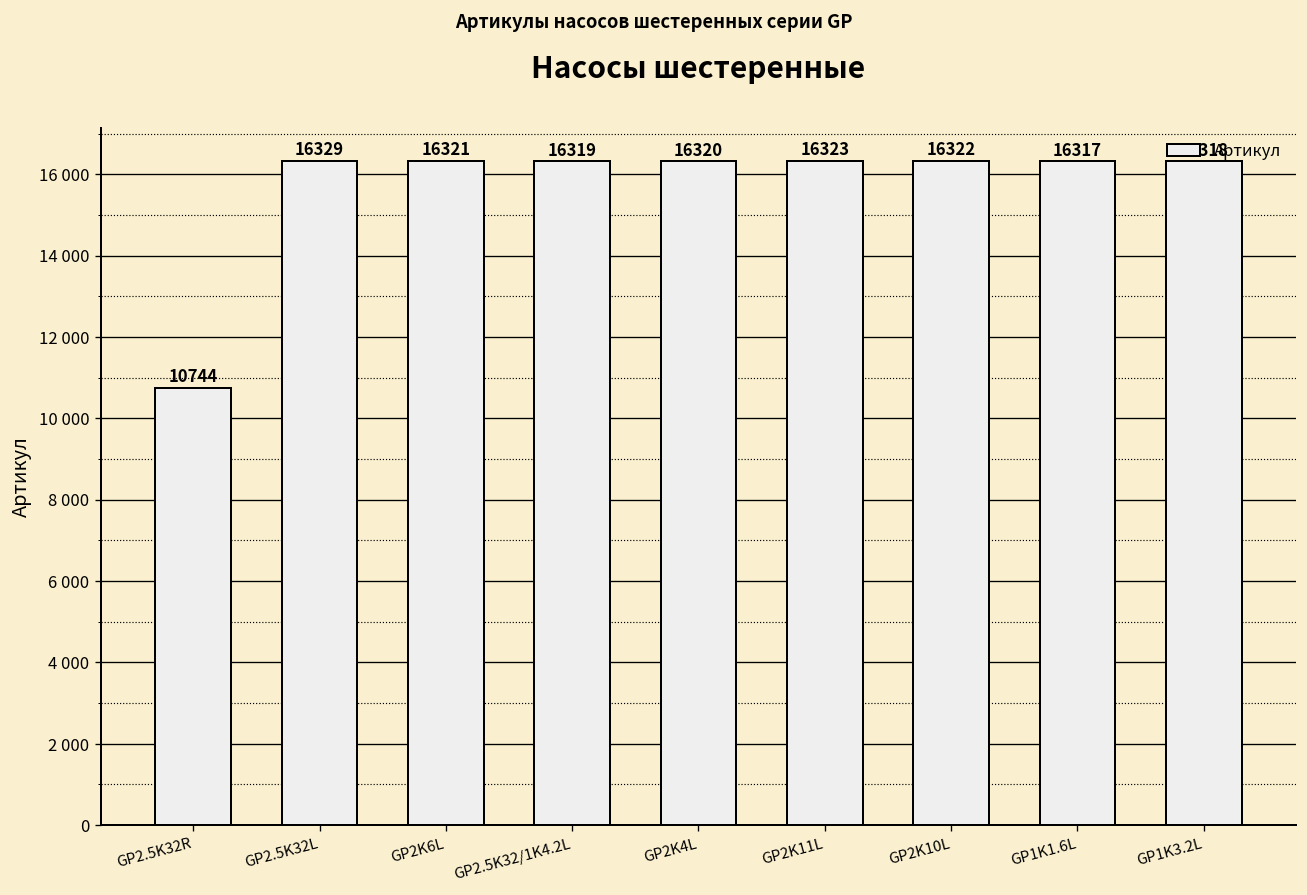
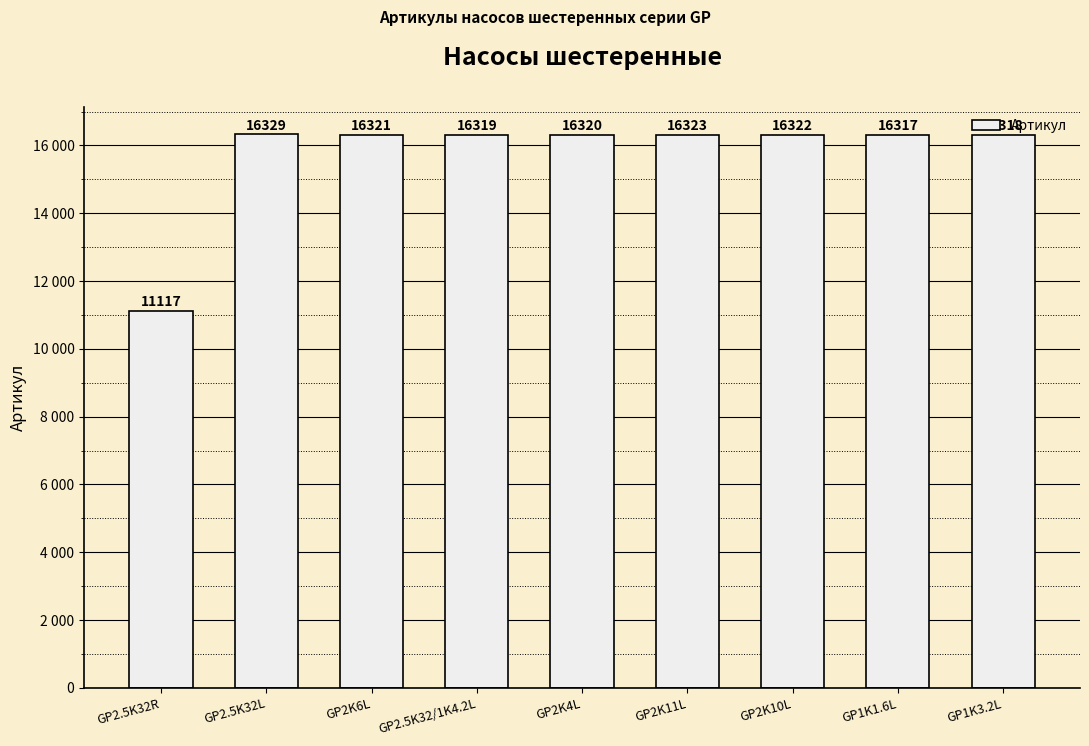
GP2.5K32R: 10744 -> 11117
